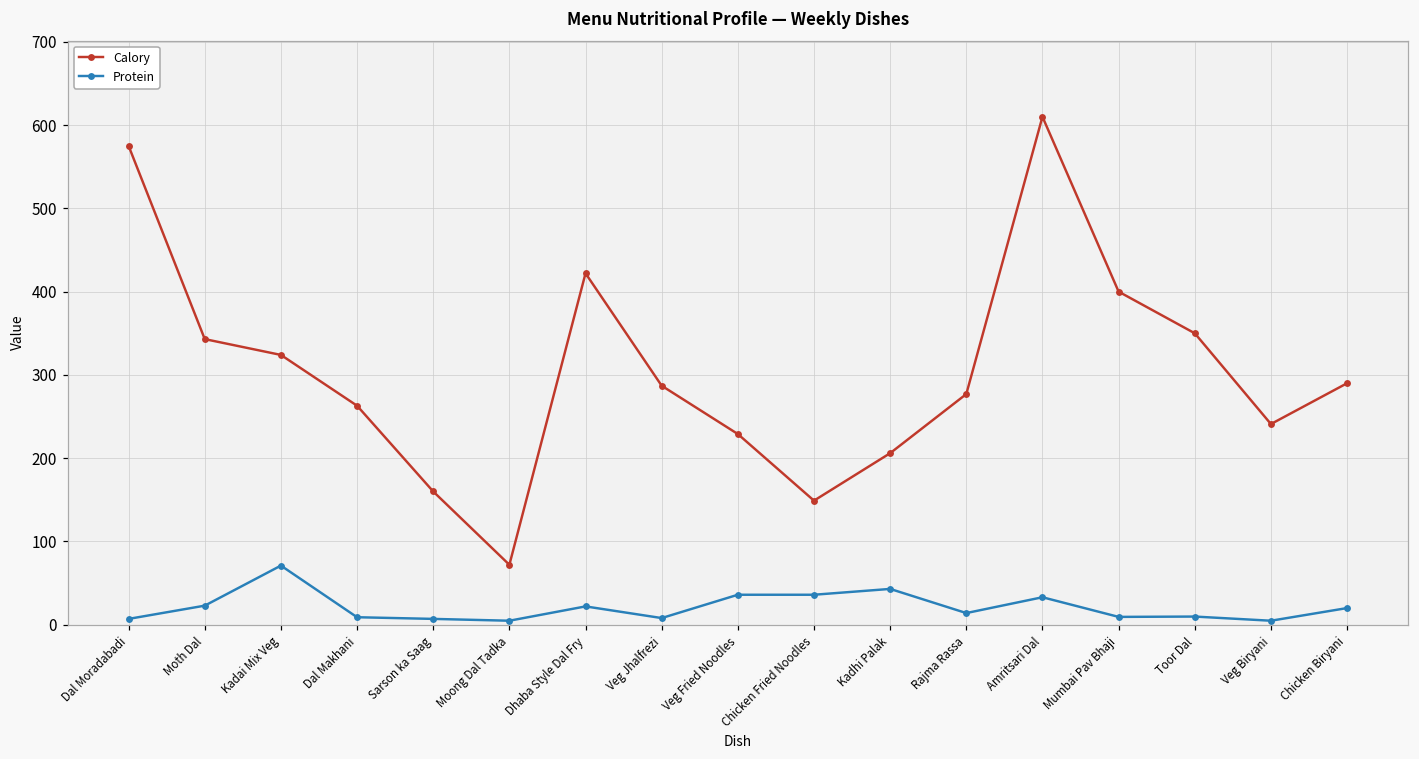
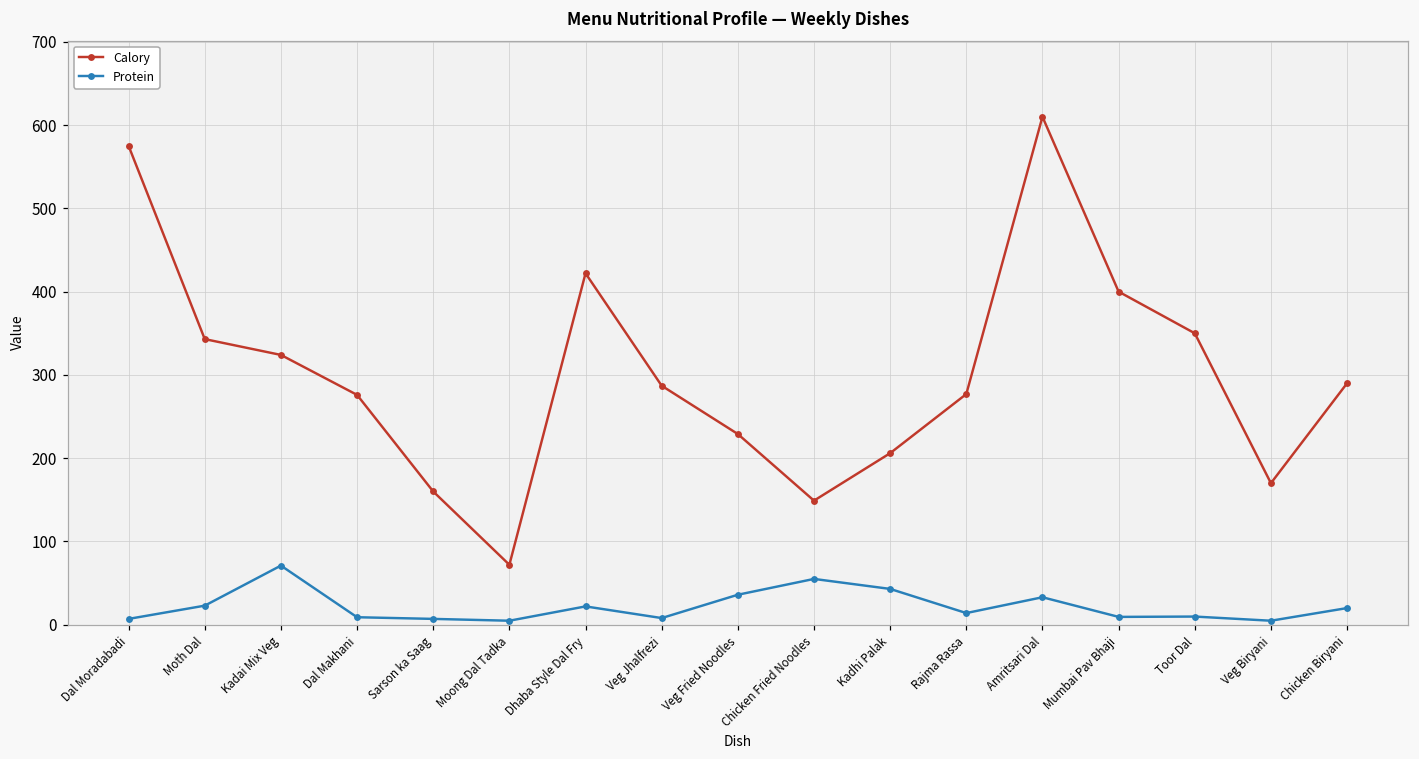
Calory, Dal Makhani: 260 -> 280
Protein, Chicken Fried Noodles: 40 -> 60
Calory, Veg Biryani: 240 -> 170
